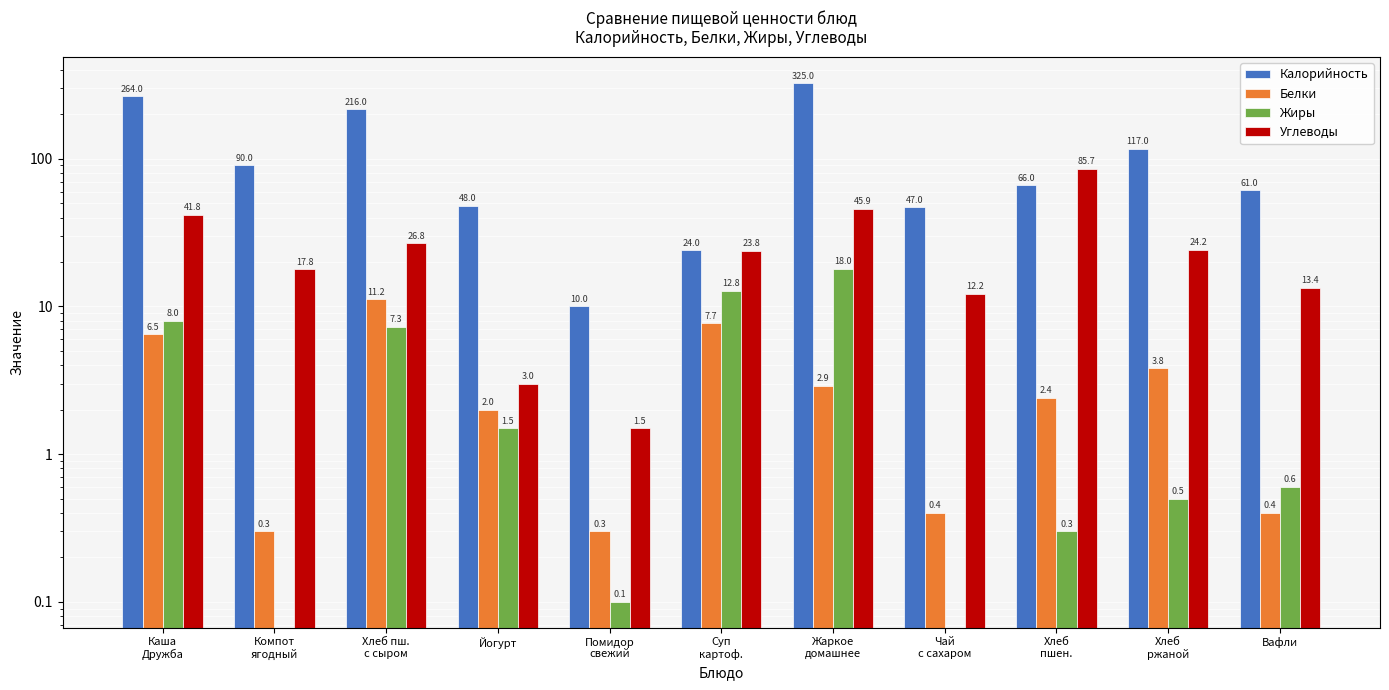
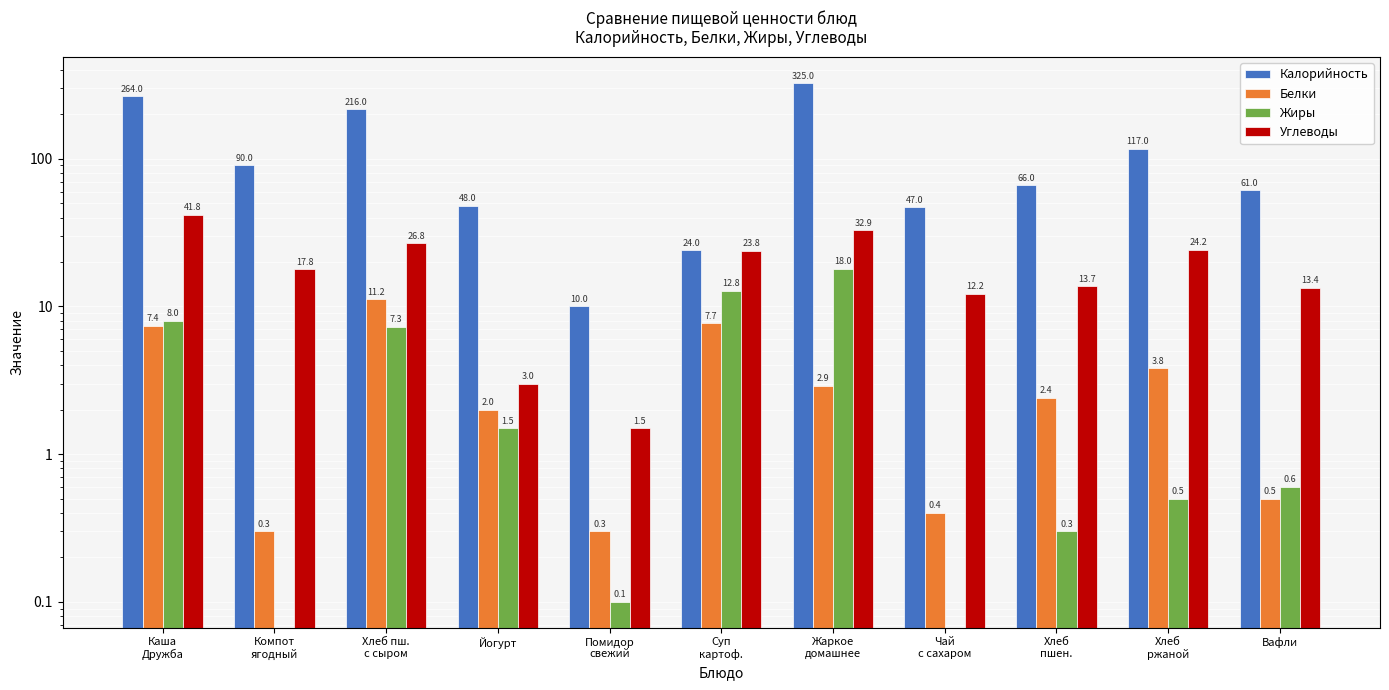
Белки, Каша Дружба: 6.5 -> 7.4
Углеводы, Жаркое домашнее: 45.9 -> 32.9
Углеводы, Хлеб пшен.: 85.7 -> 13.7
Белки, Вафли: 0.4 -> 0.5
